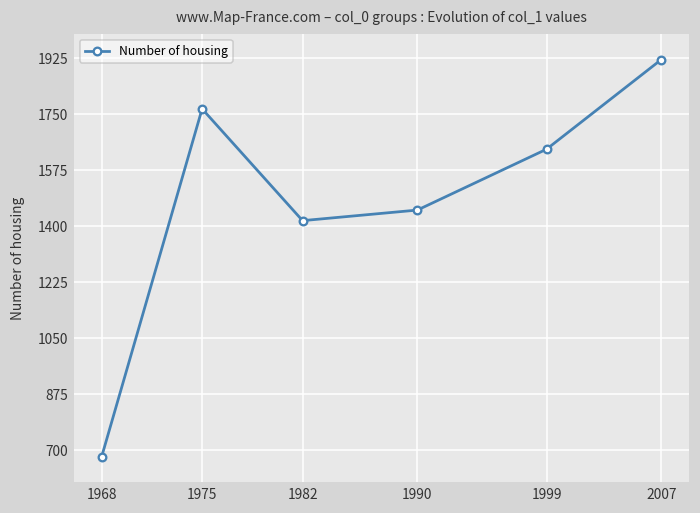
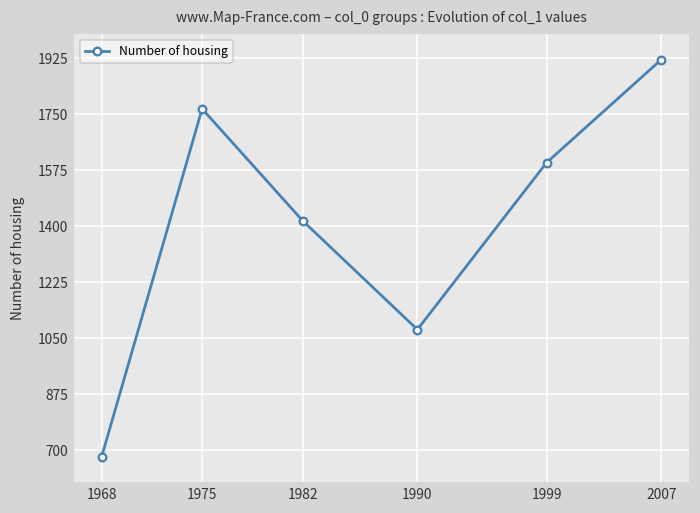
1990: 1450 -> 1080
1999: 1640 -> 1600
